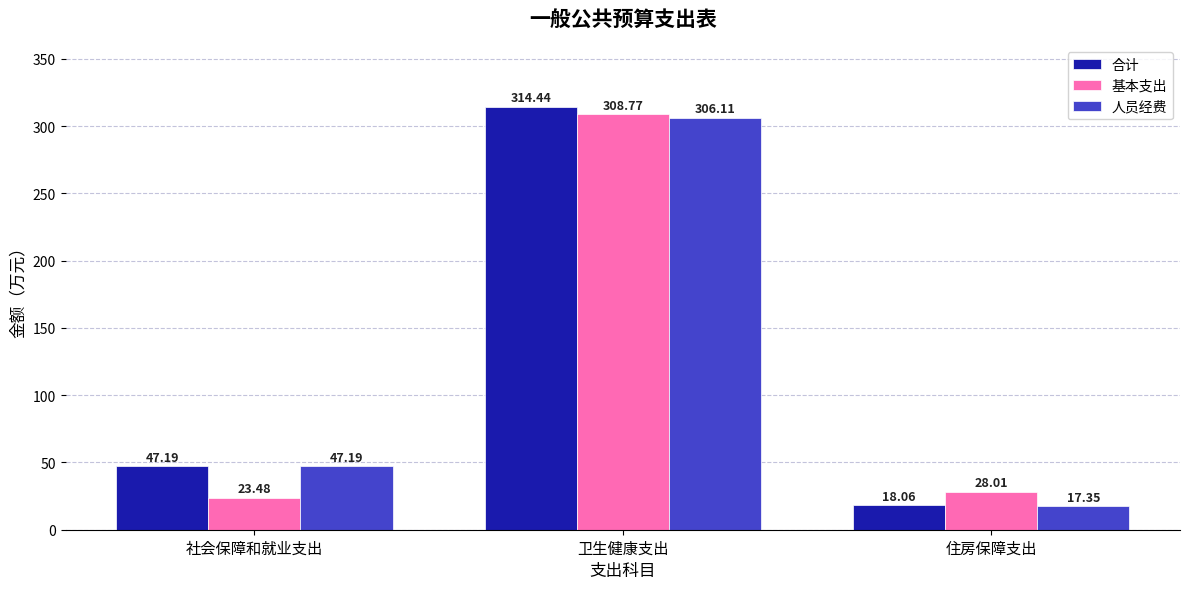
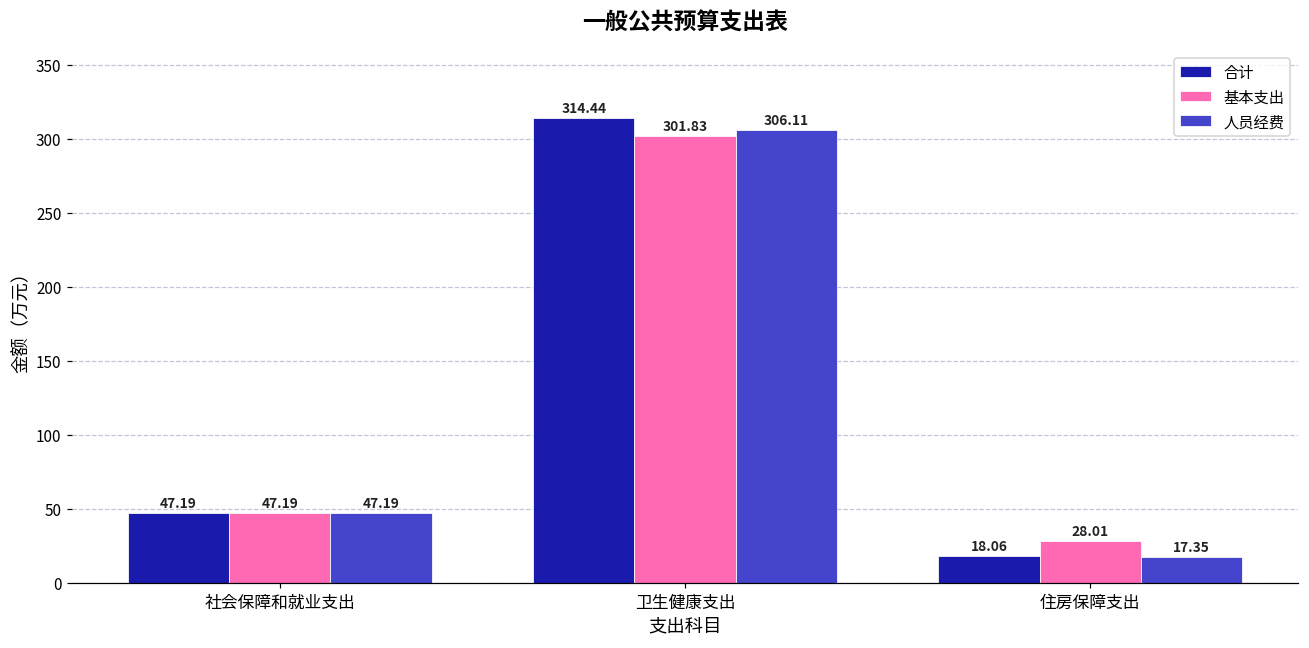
基本支出, 社会保障和就业支出: 23.48 -> 47.19
基本支出, 卫生健康支出: 308.77 -> 301.83
